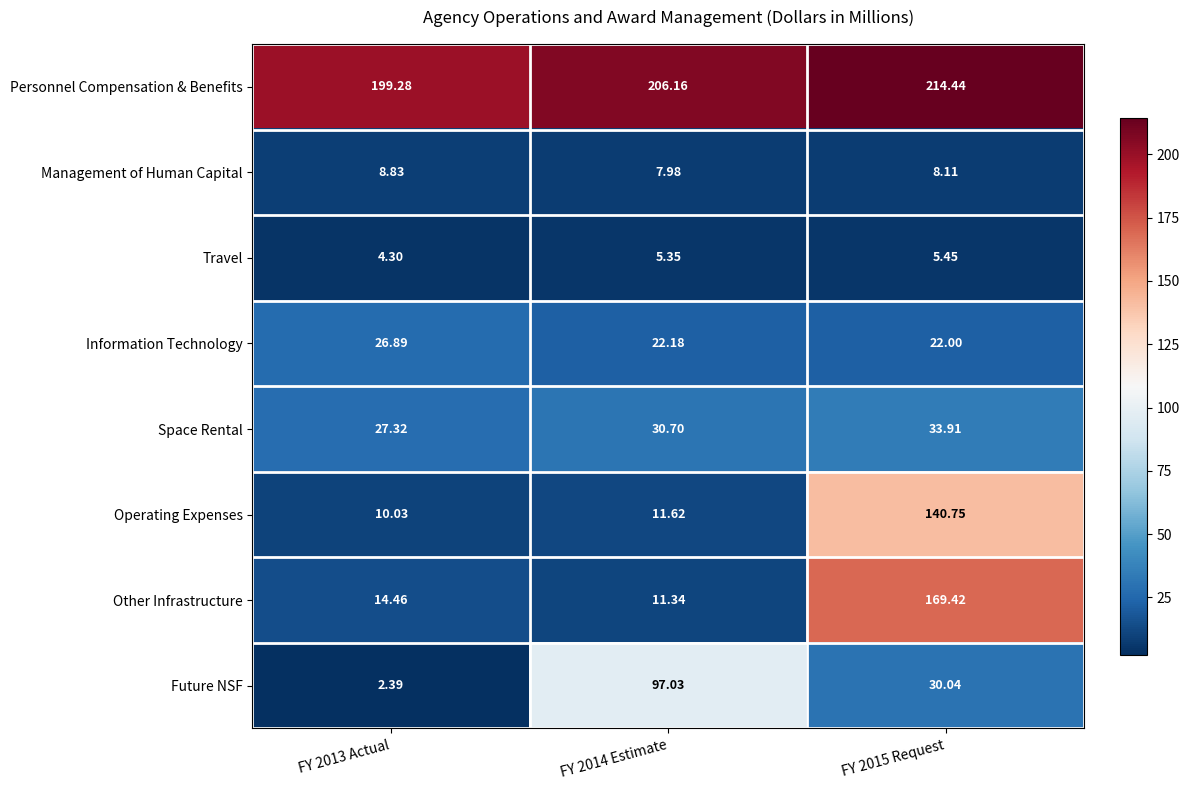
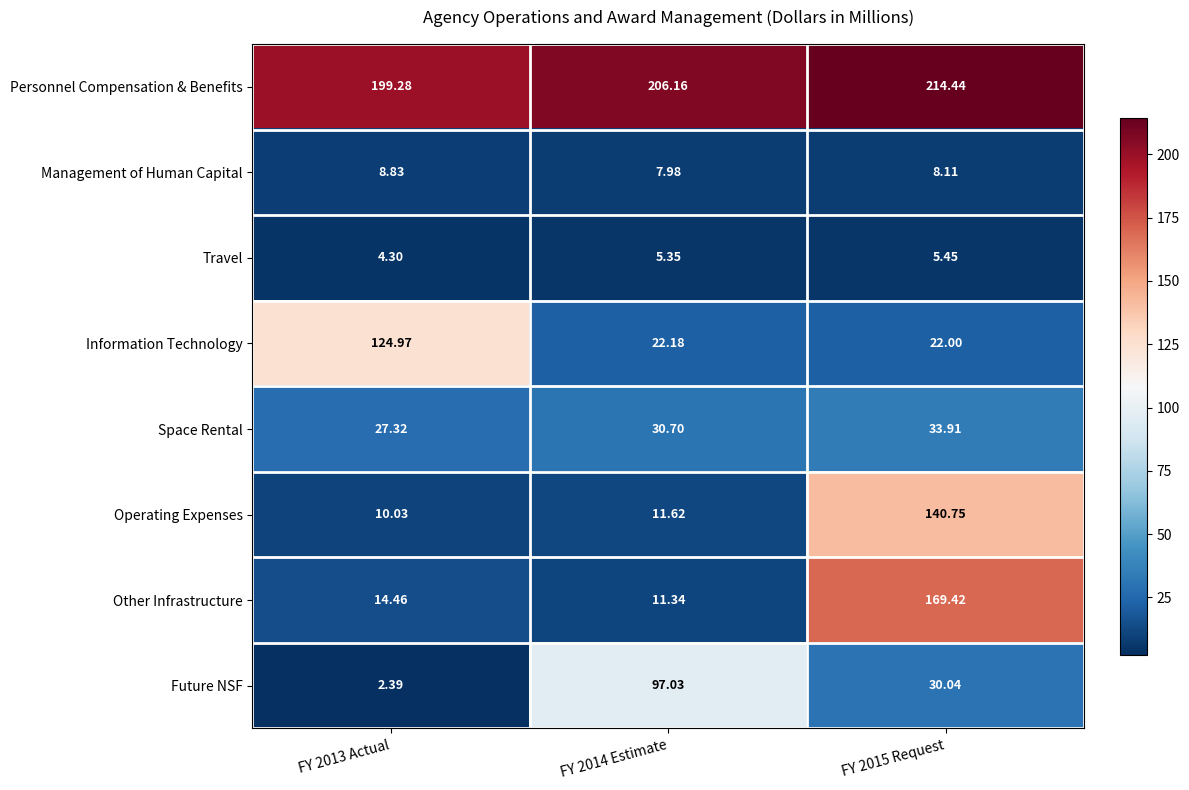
Information Technology, FY 2013 Actual: 26.89 -> 124.97
